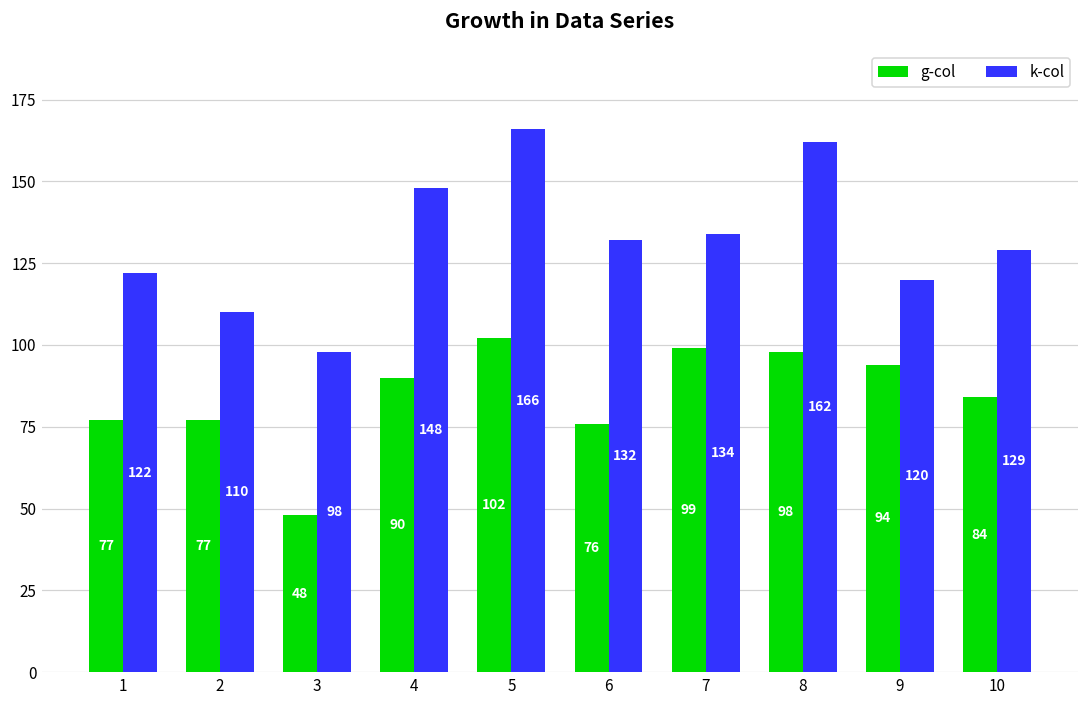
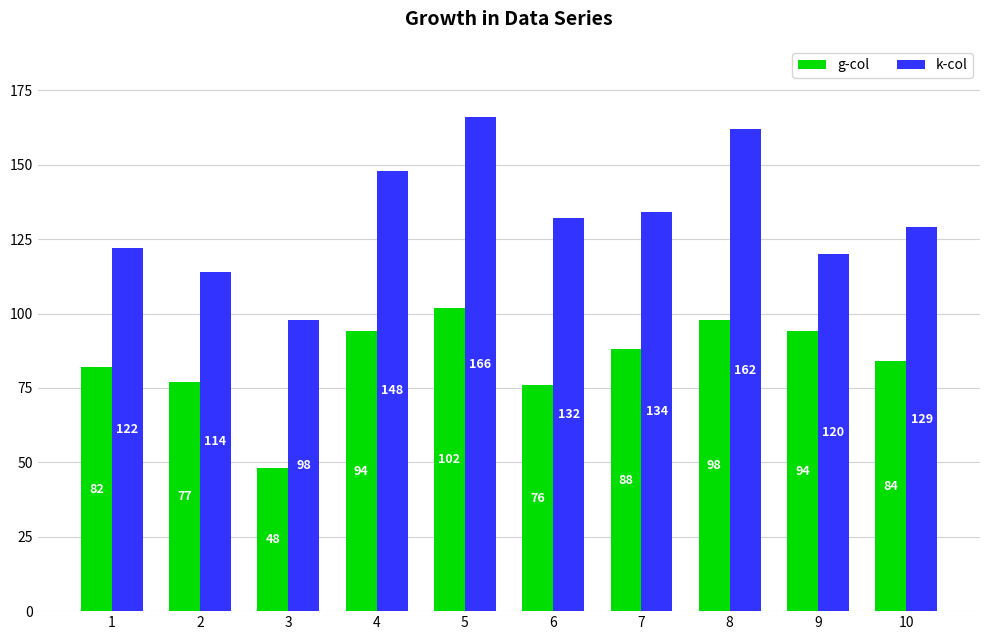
g-col, 1: 77 -> 82
k-col, 2: 110 -> 114
g-col, 4: 90 -> 94
g-col, 7: 99 -> 88
